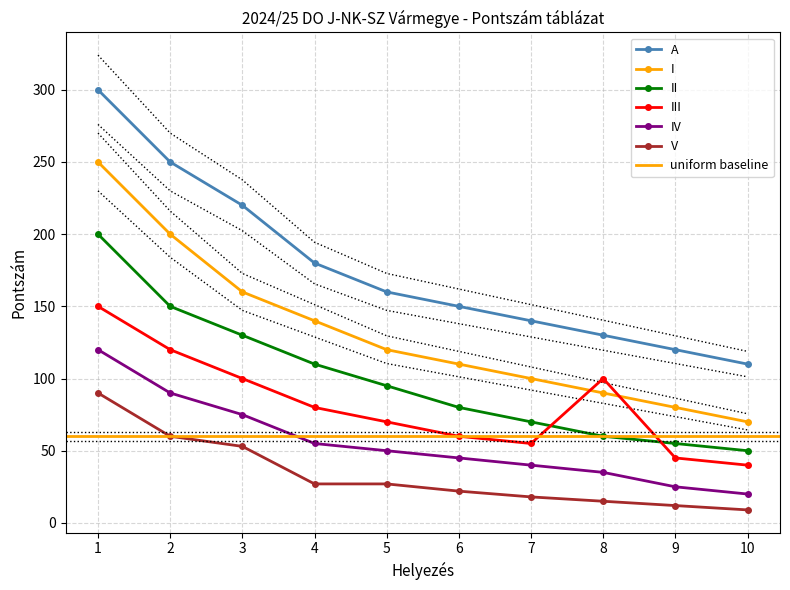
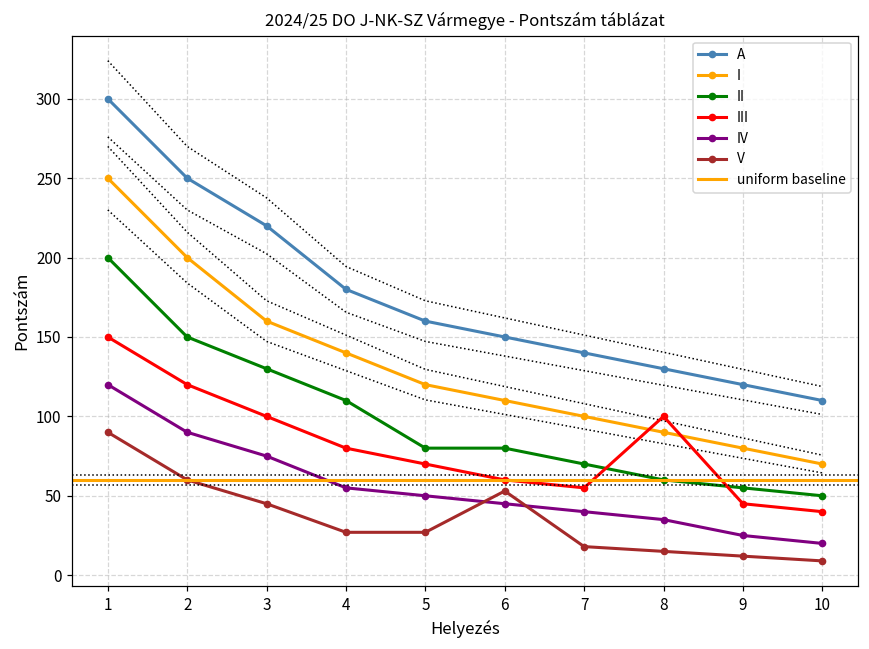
V, 3: 53 -> 45
II, 5: 95 -> 80
V, 6: 22 -> 53
